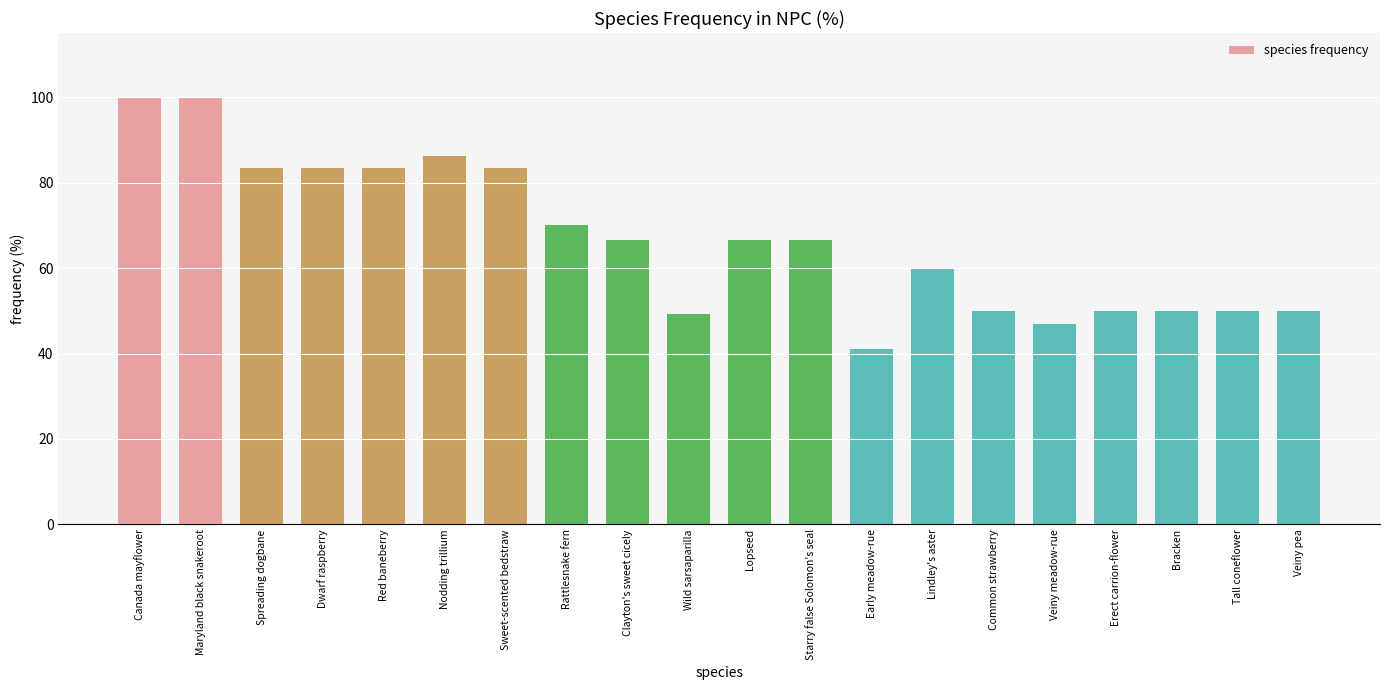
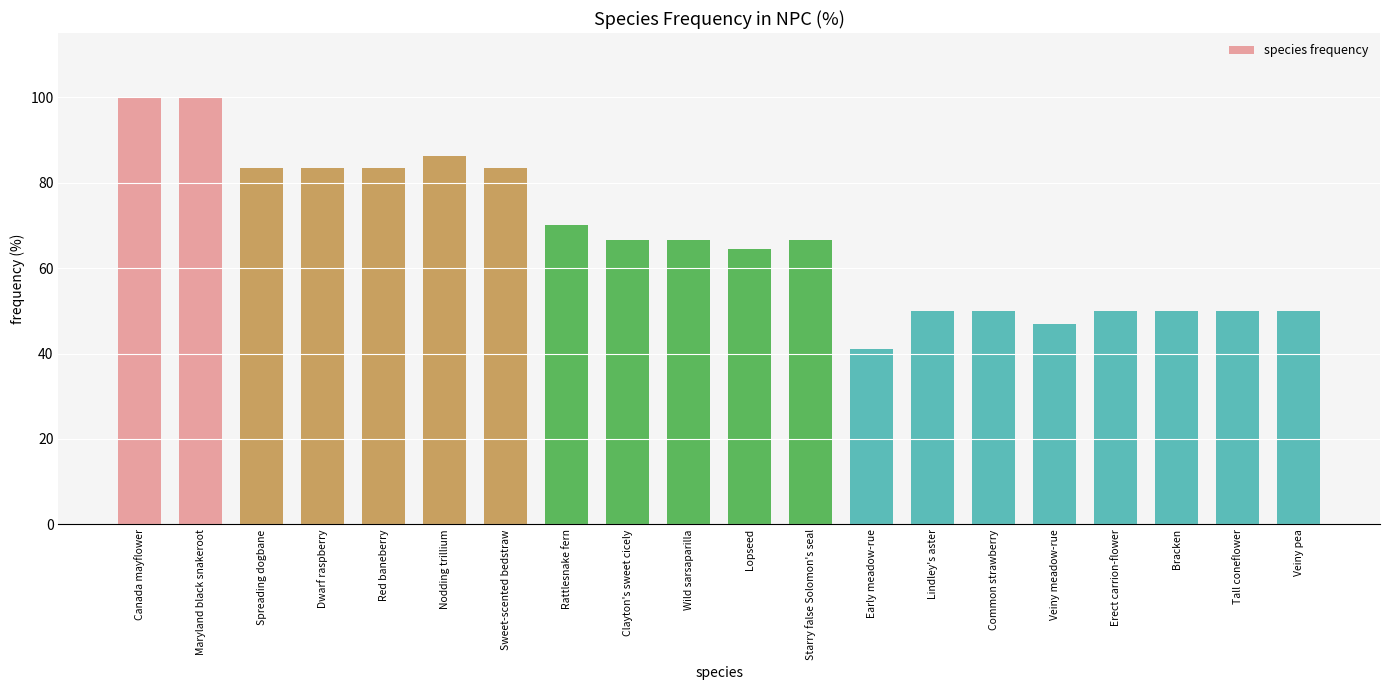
Wild sarsaparilla: 49 -> 67
Lopseed: 67 -> 64
Lindley's aster: 60 -> 50
